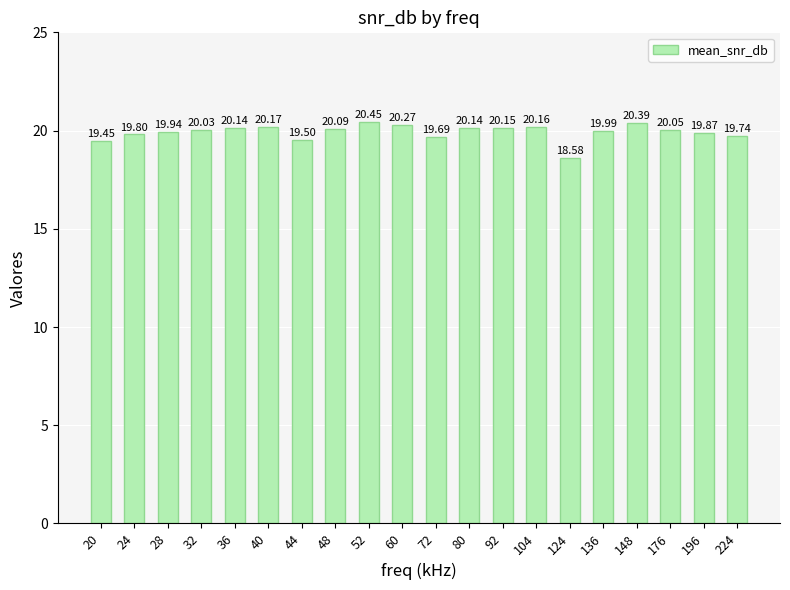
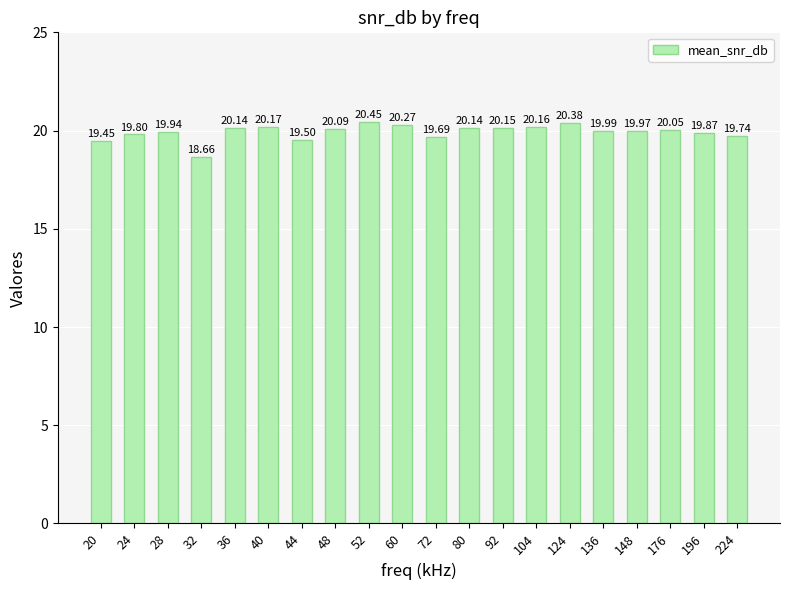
32: 20.03 -> 18.66
124: 18.58 -> 20.38
148: 20.39 -> 19.97
